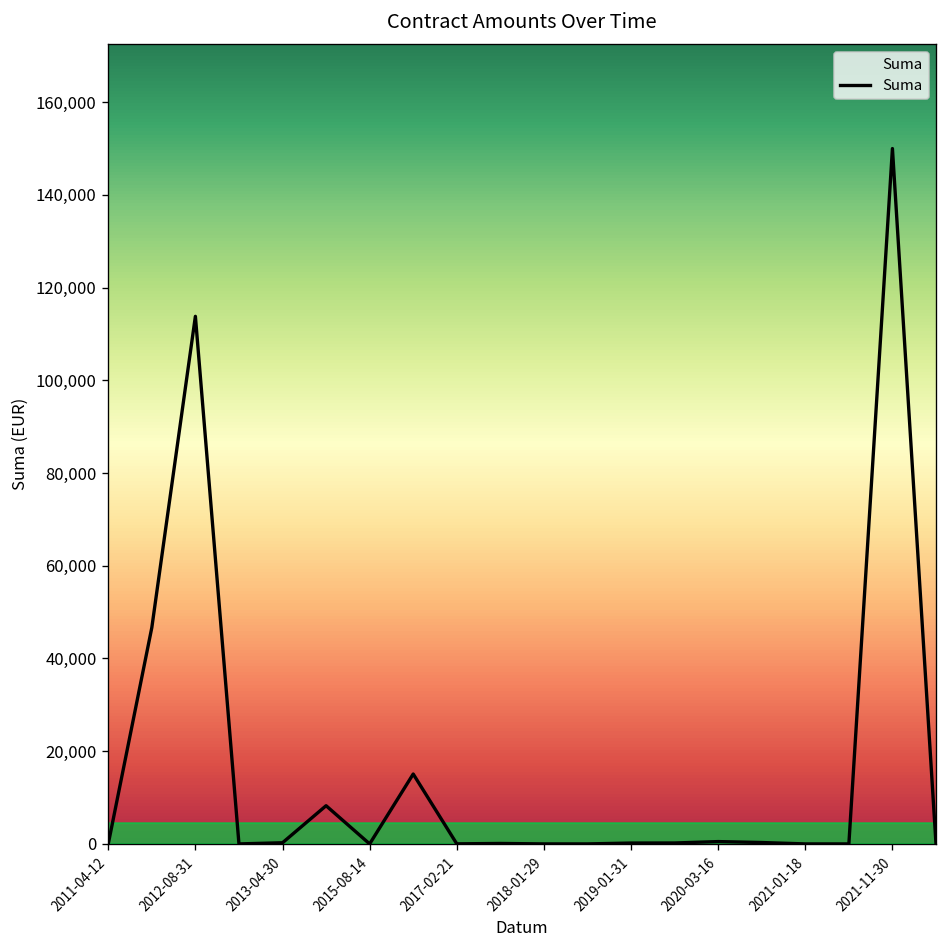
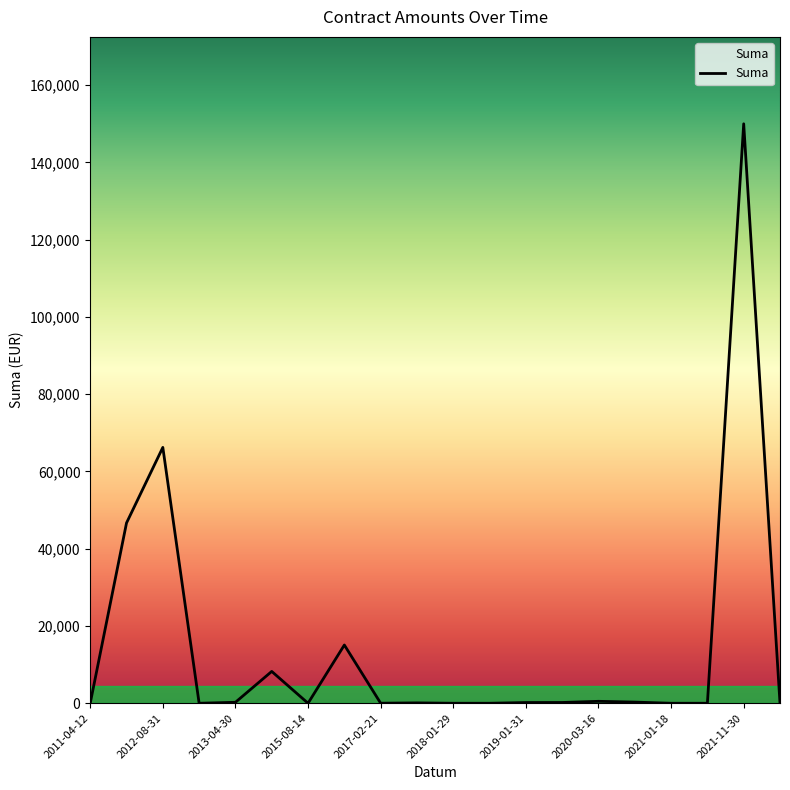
2012-08-31: 114,000 -> 66,000
